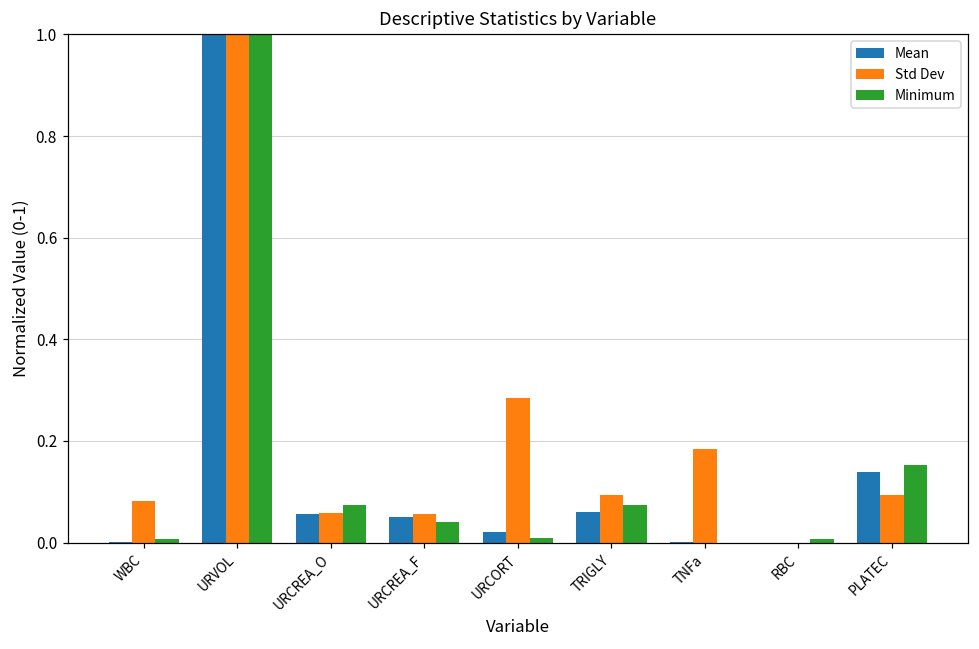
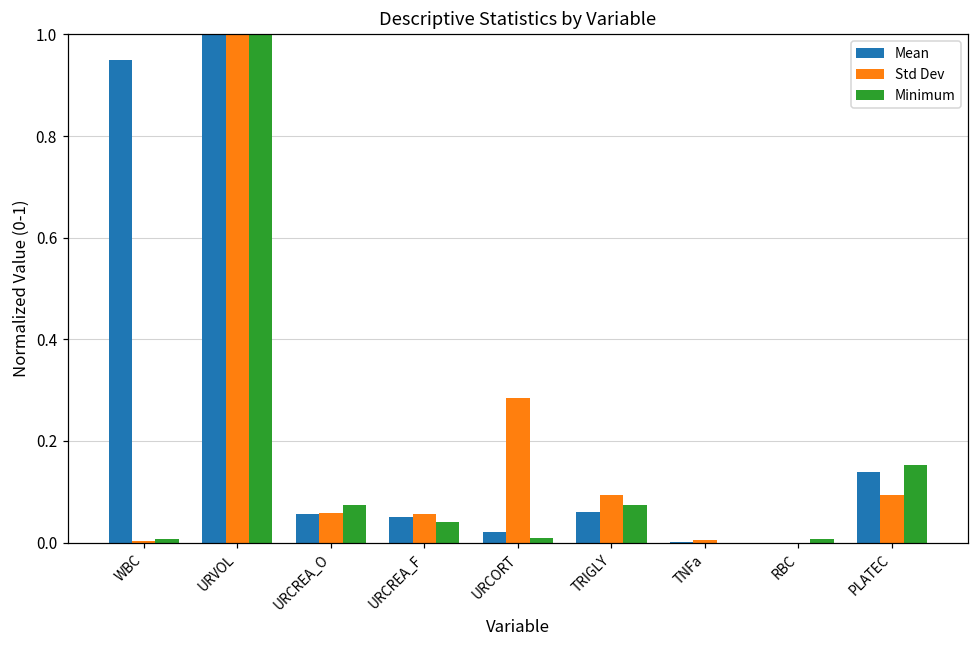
Mean, WBC: 0.00 -> 0.95
Std Dev, WBC: 0.08 -> 0.00
Std Dev, TNFa: 0.18 -> 0.01
